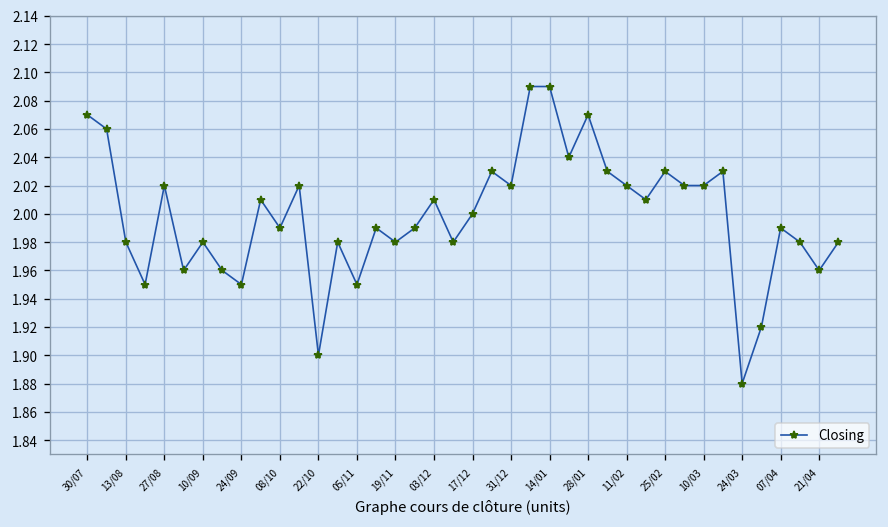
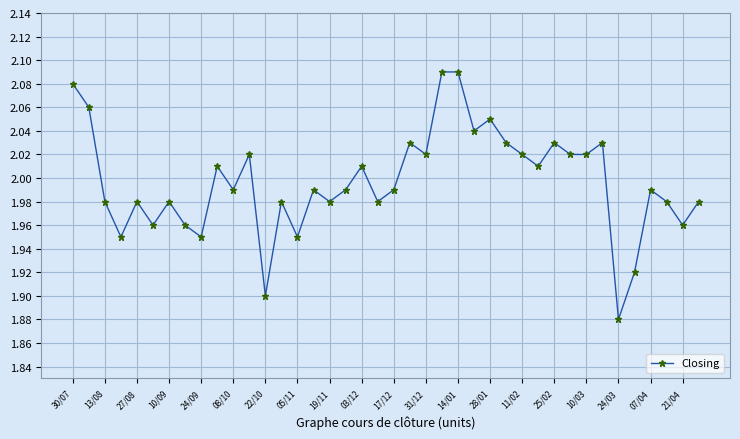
30/07: 2.07 -> 2.08
27/08: 2.02 -> 1.98
17/12: 2.00 -> 1.99
28/01: 2.07 -> 2.05
